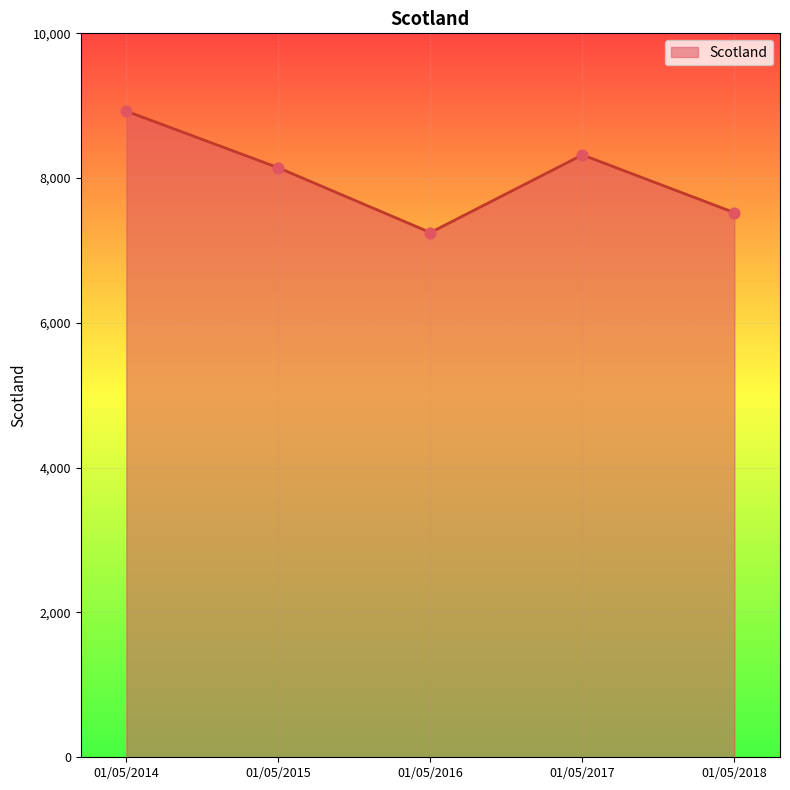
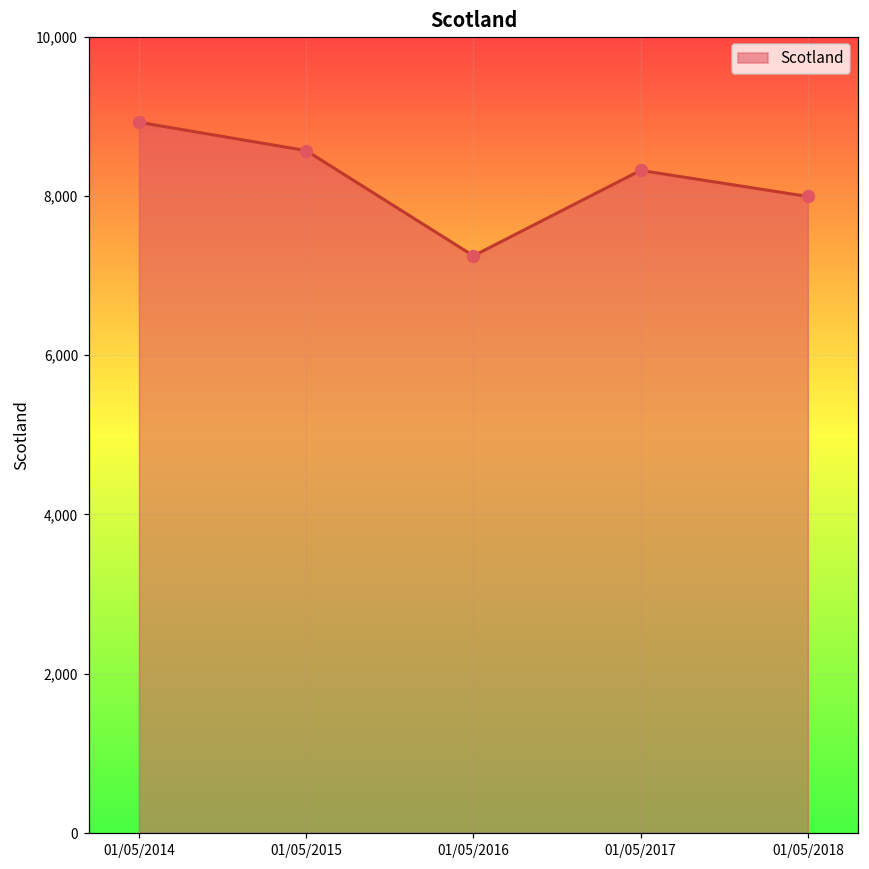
01/05/2015: 8,100 -> 8,600
01/05/2018: 7,500 -> 8,000
